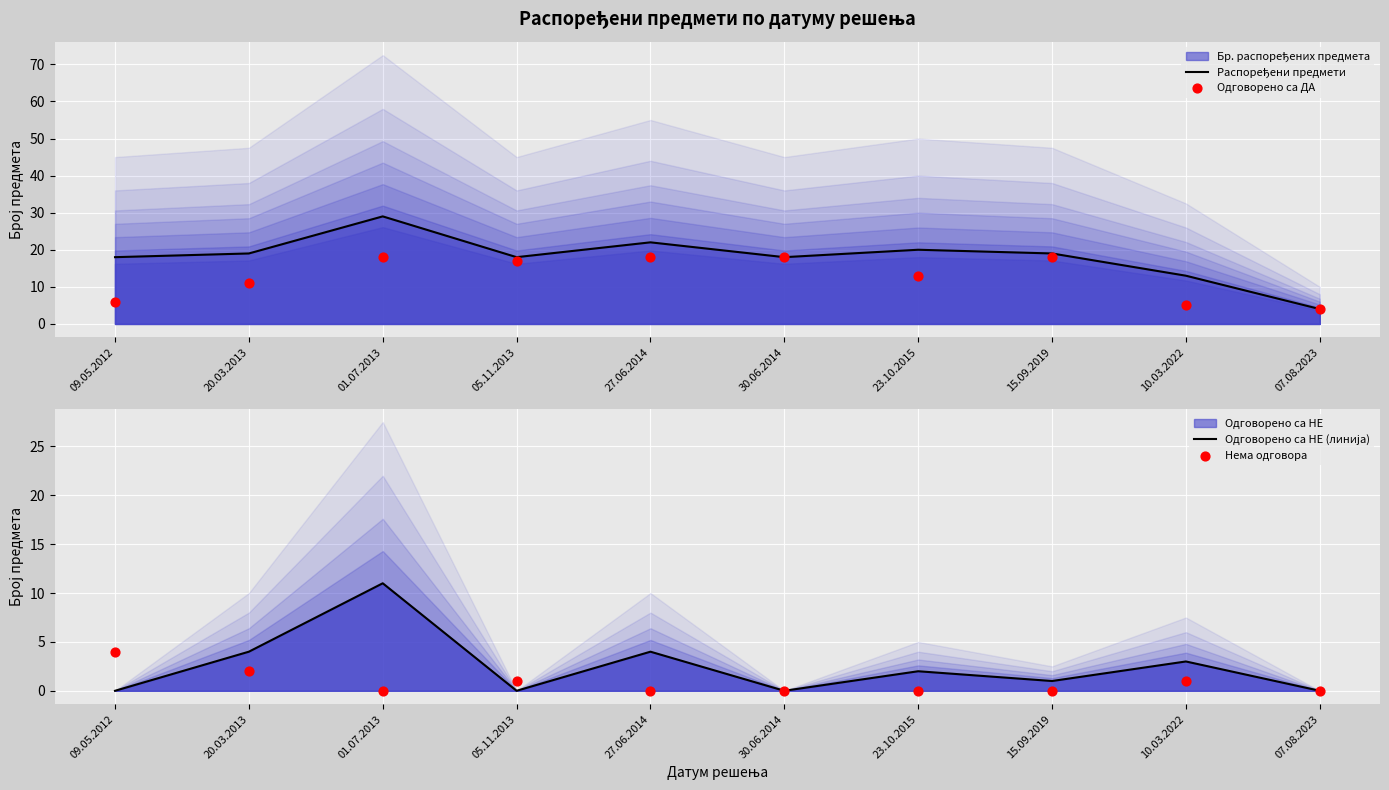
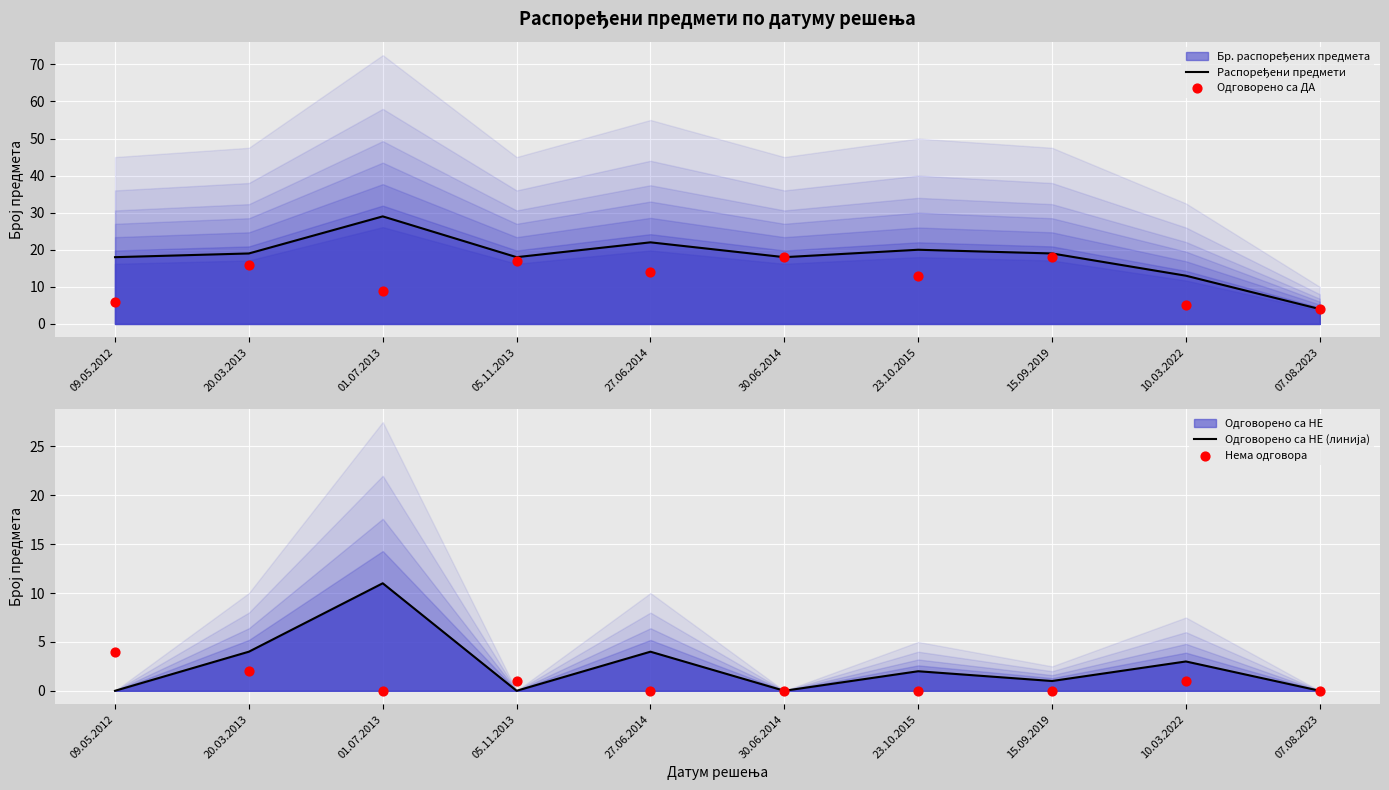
Распоређени предмети по датуму решења, Одговорено са ДА, 20.03.2013: 11 -> 16
Распоређени предмети по датуму решења, Одговорено са ДА, 01.07.2013: 18 -> 9
Распоређени предмети по датуму решења, Одговорено са ДА, 27.06.2014: 18 -> 14
